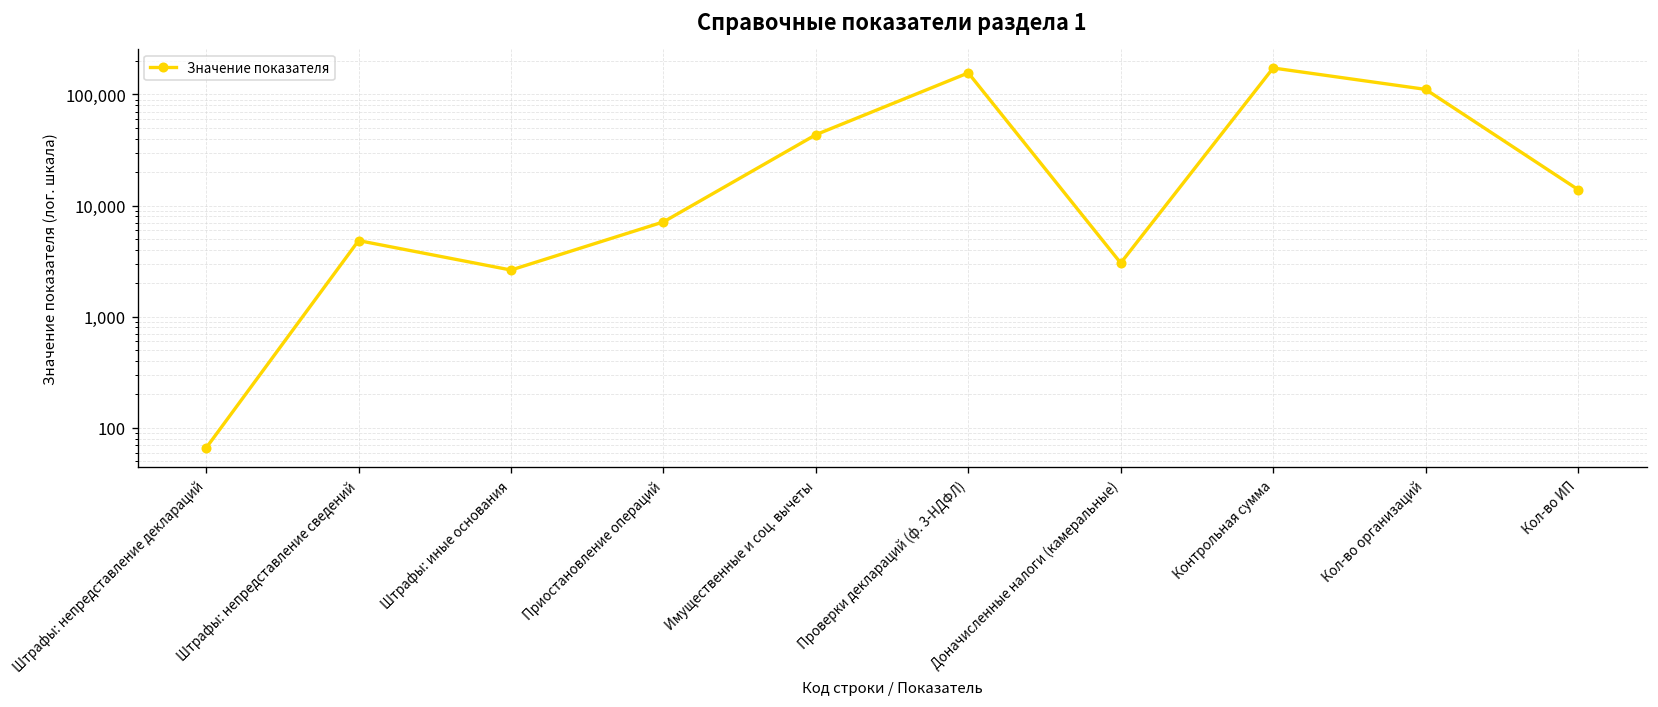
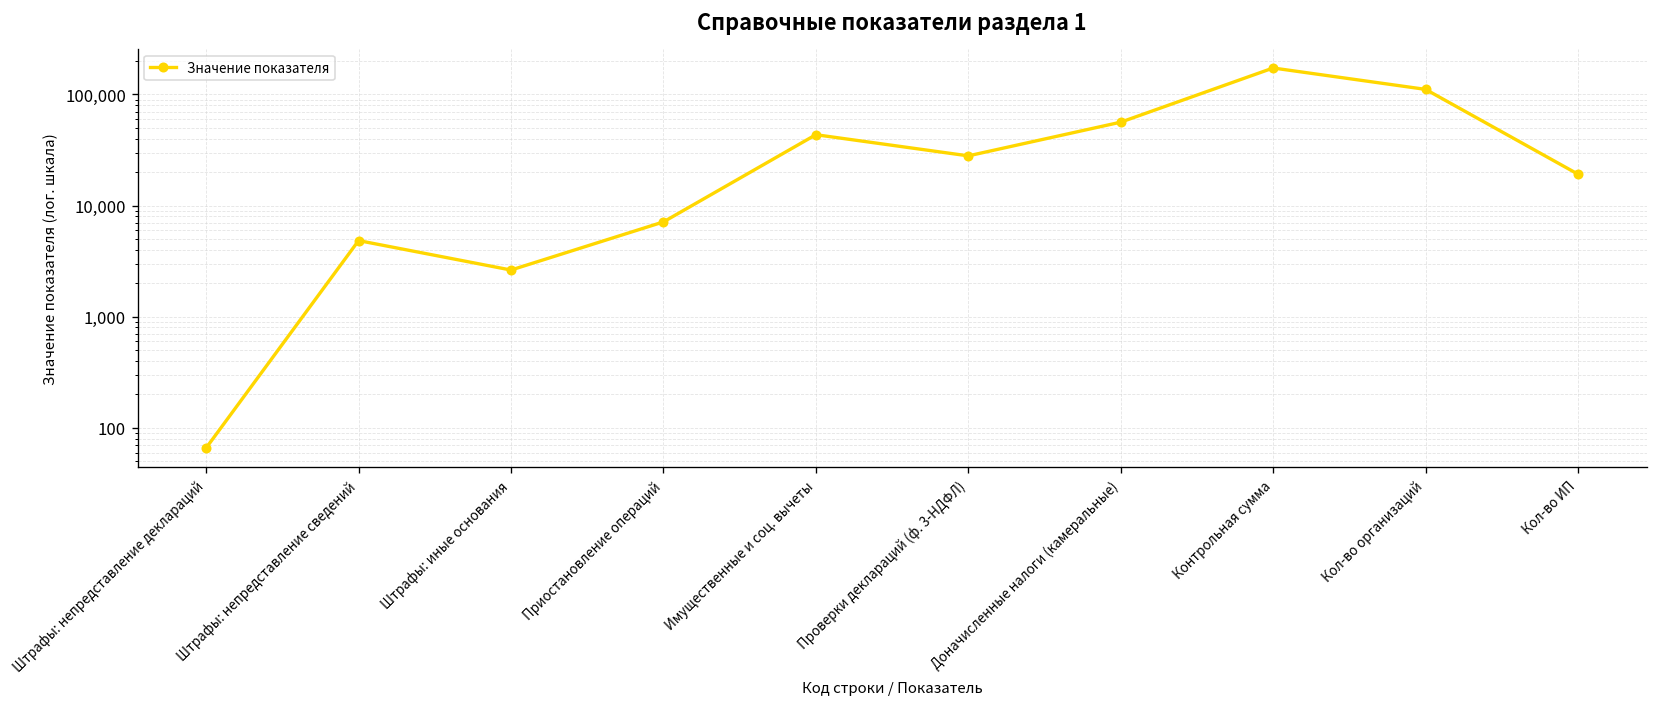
Проверки деклараций (ф. 3-НДФЛ): 160,000 -> 28,000
Доначисленные налоги (камеральные): 3,000 -> 60,000
Кол-во ИП: 14,000 -> 19,000
